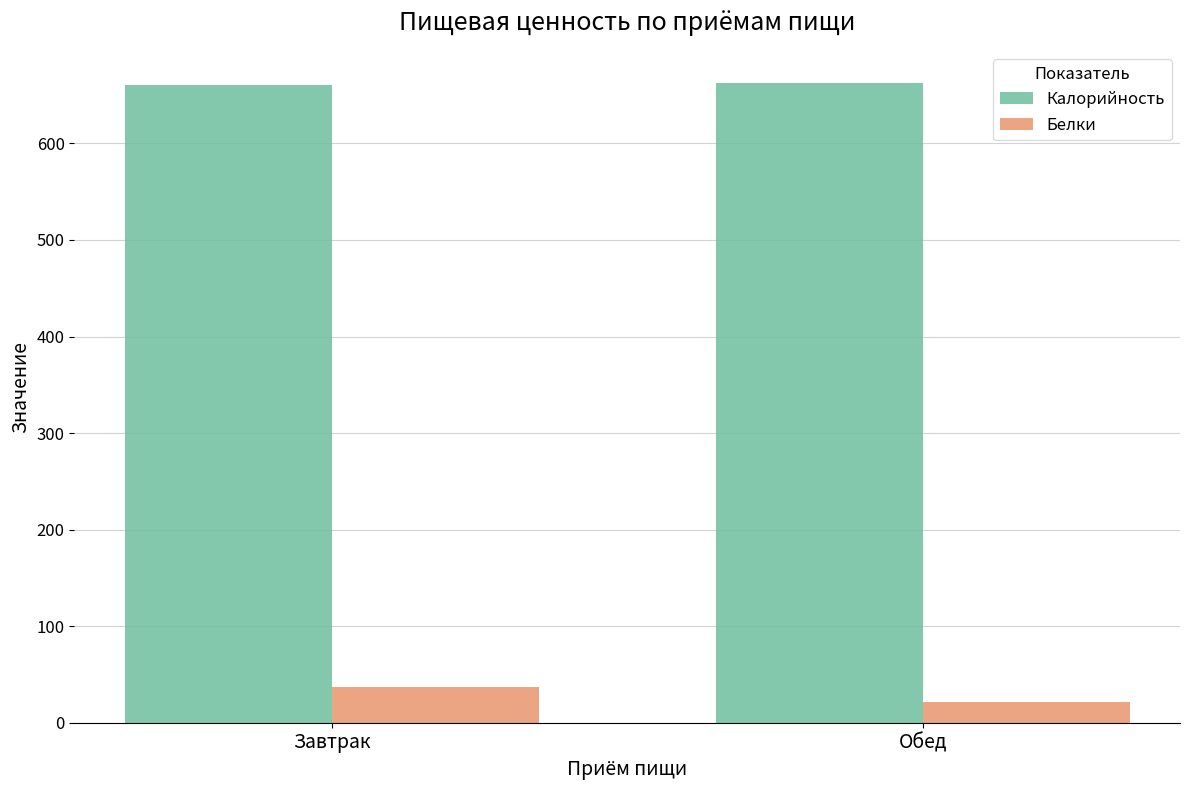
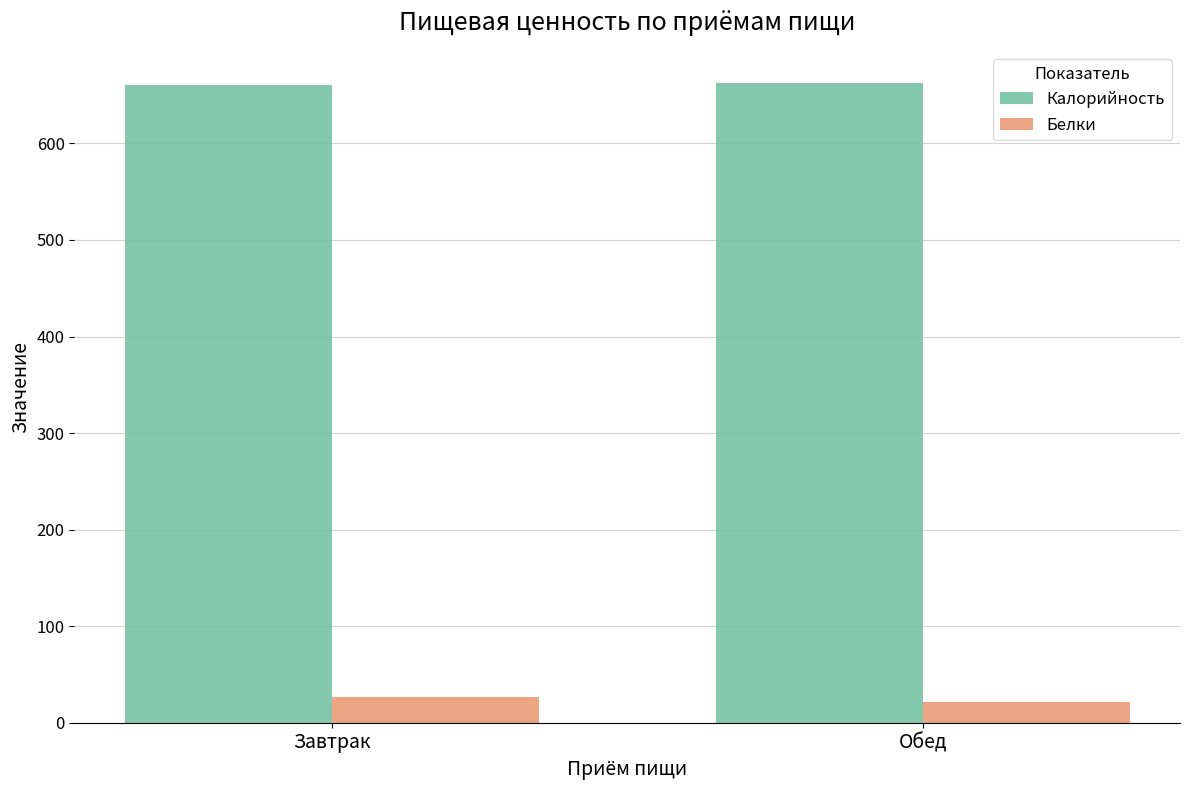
Белки, Завтрак: 40 -> 30
